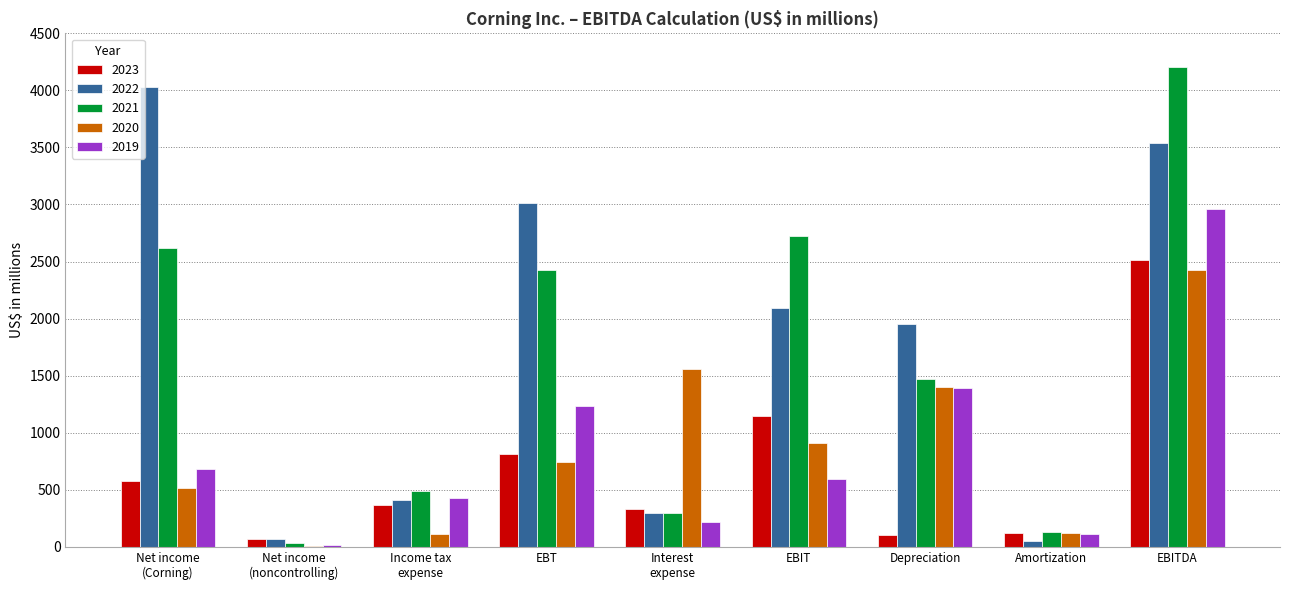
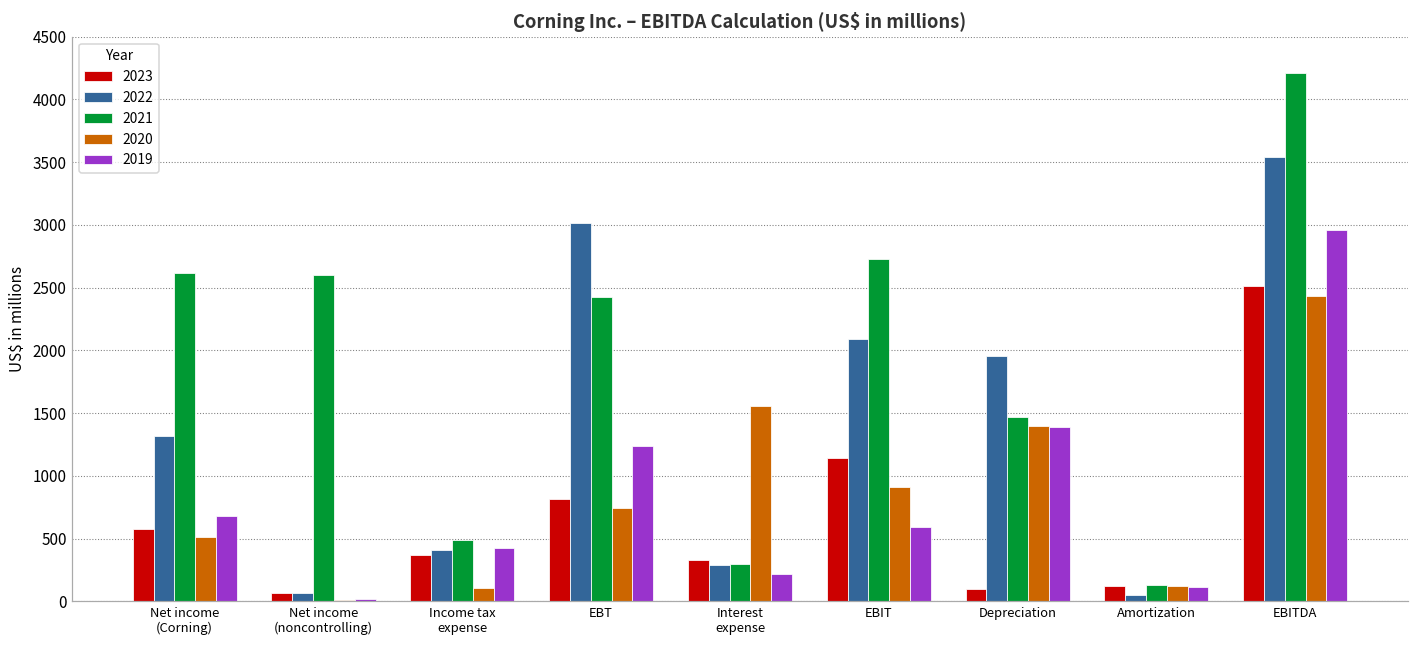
2022, Net income (Corning): 4030 -> 1320
2021, Net income (noncontrolling): 30 -> 2600
